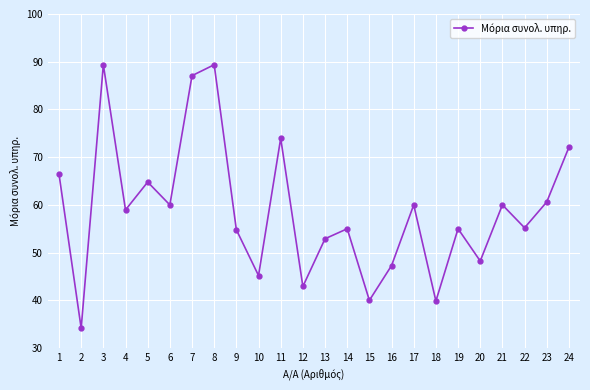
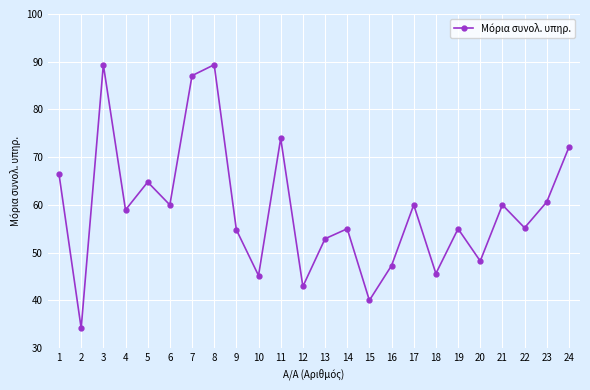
18: 40 -> 46
